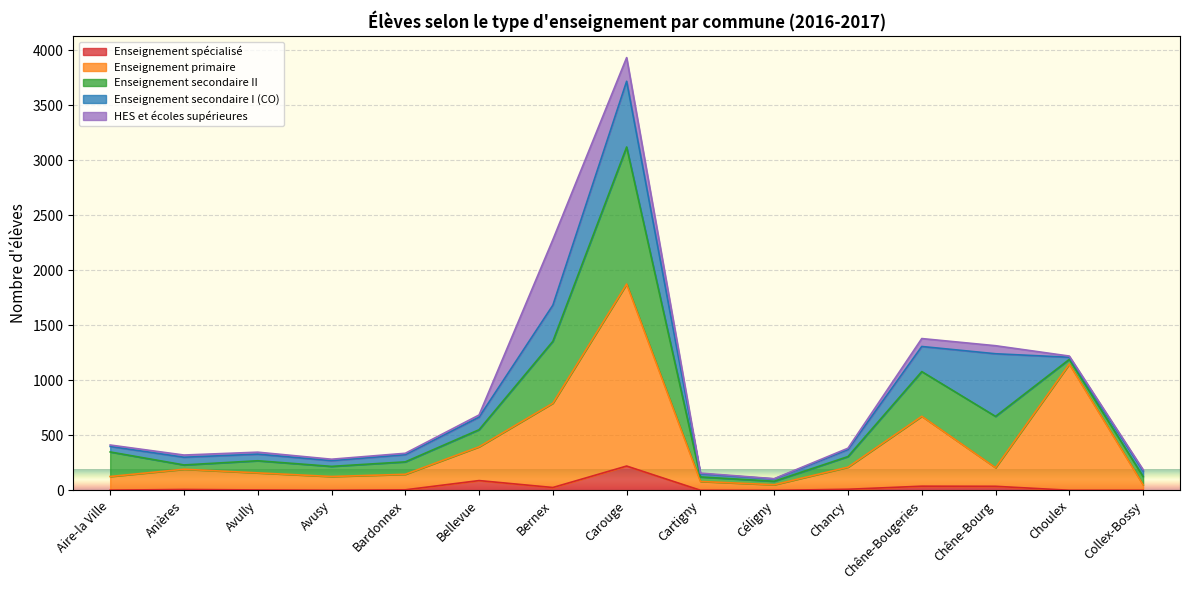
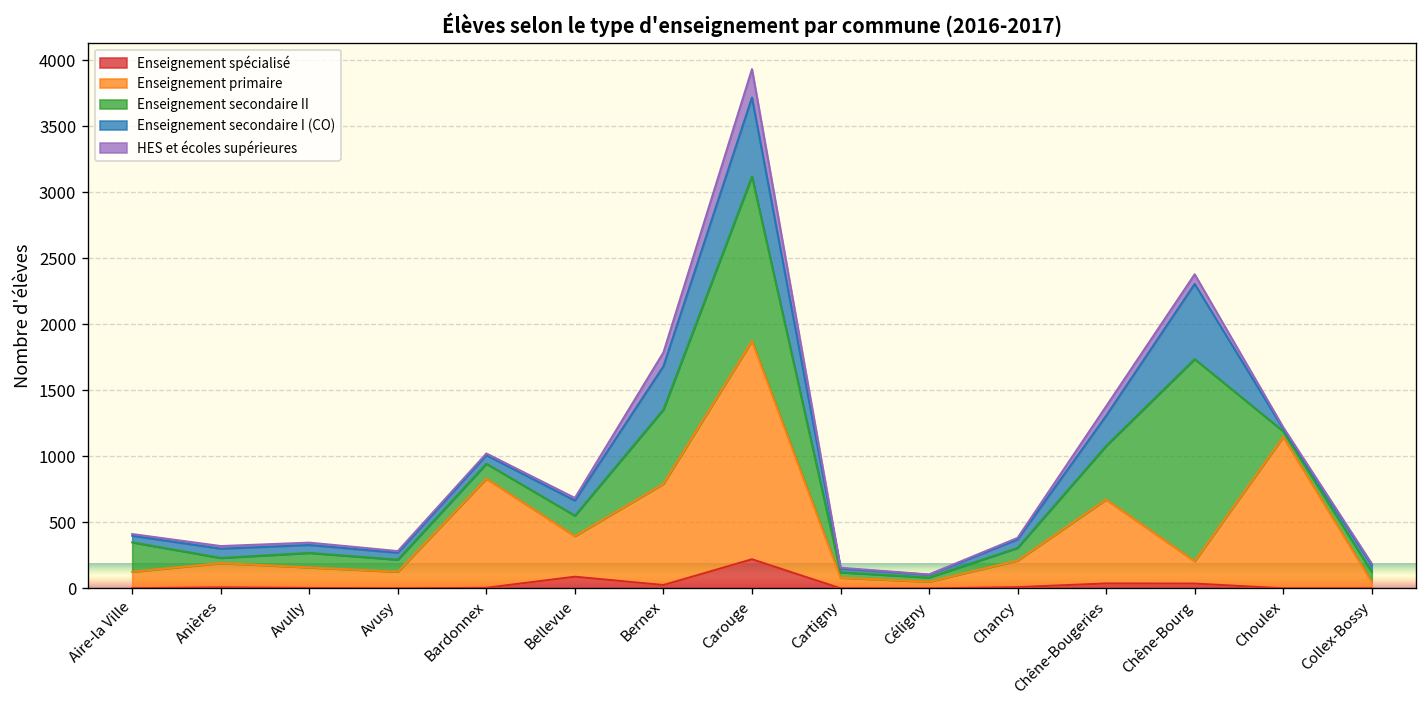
Enseignement primaire, Bardonnex: 140 -> 830
HES et écoles supérieures, Bernex: 600 -> 110
Enseignement secondaire II, Chêne-Bourg: 470 -> 1530
